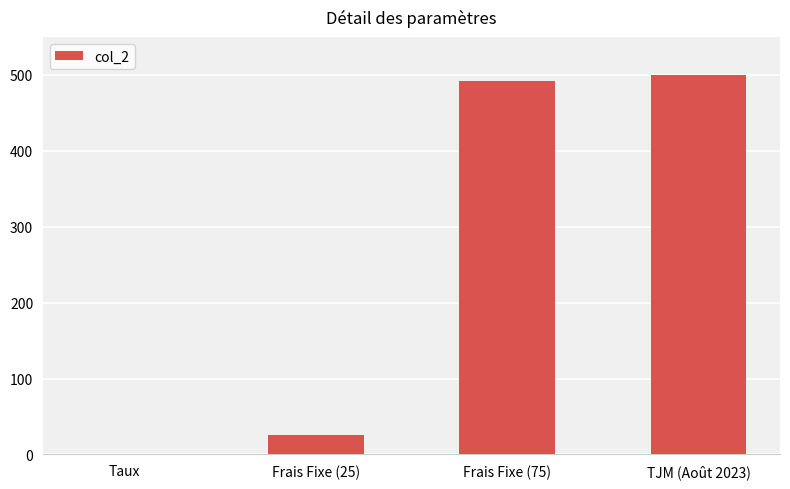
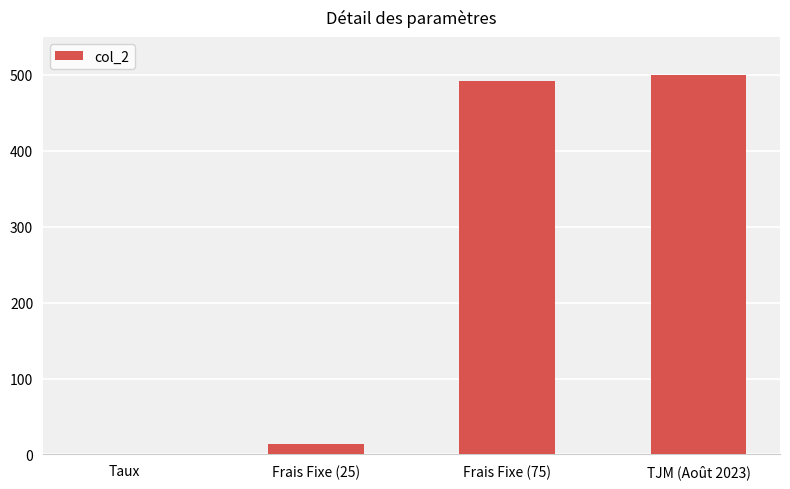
Frais Fixe (25): 30 -> 10
